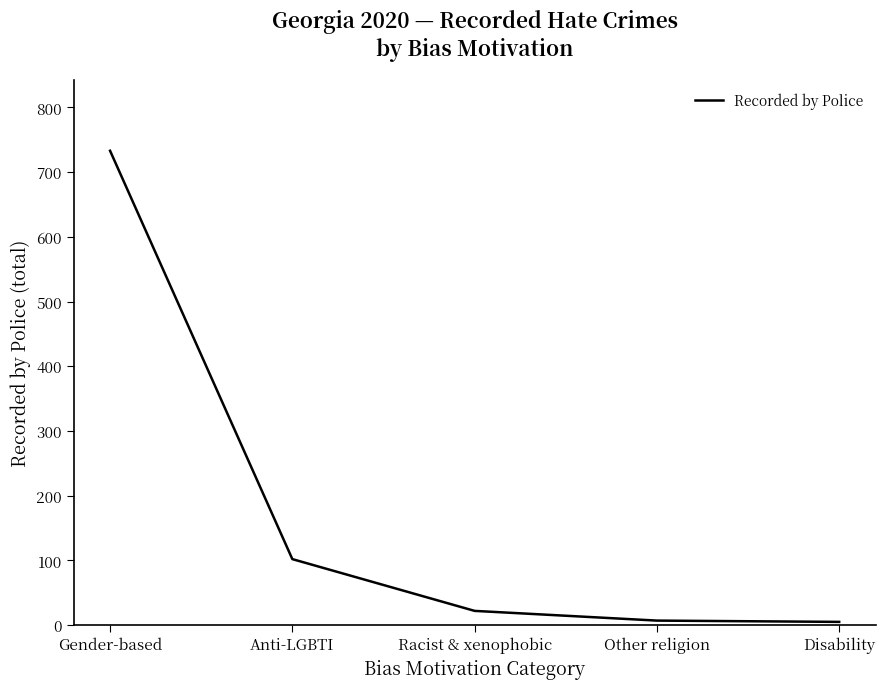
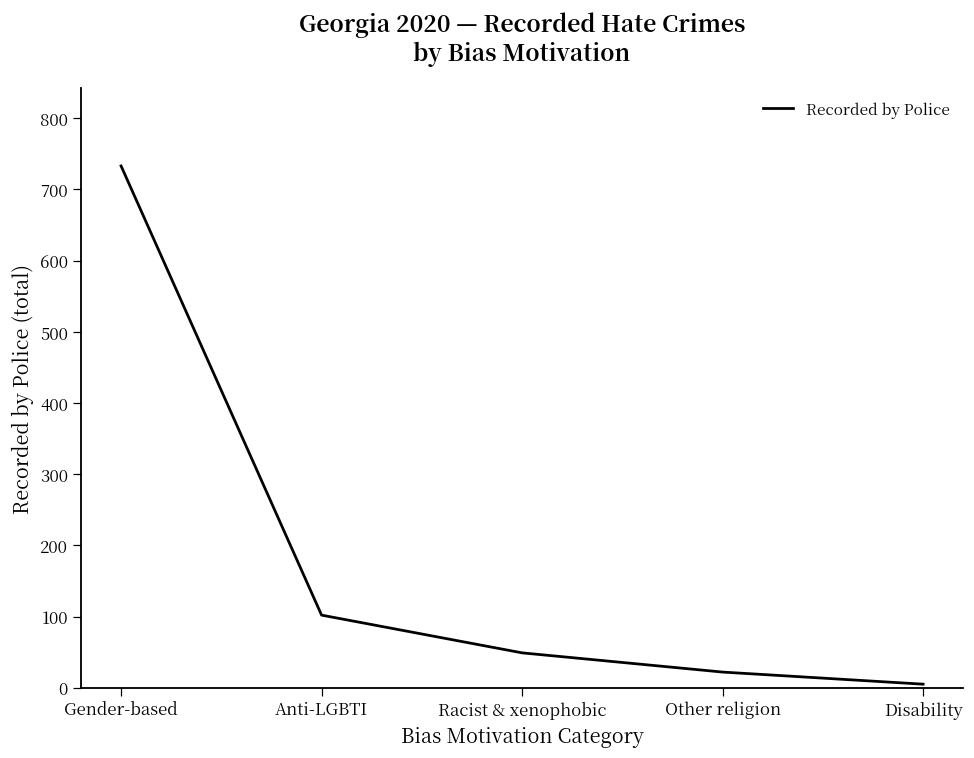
Racist & xenophobic: 20 -> 50
Other religion: 10 -> 20
